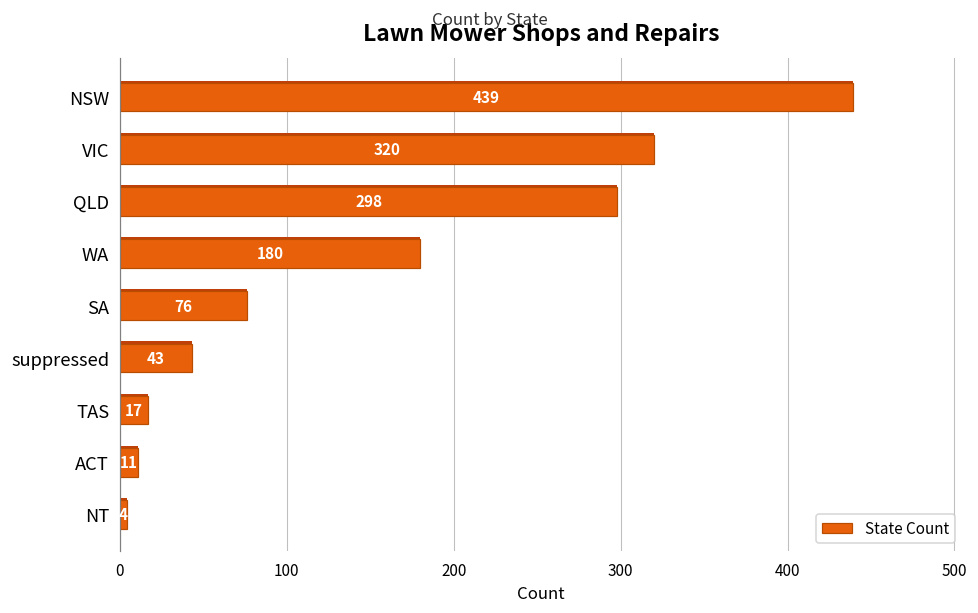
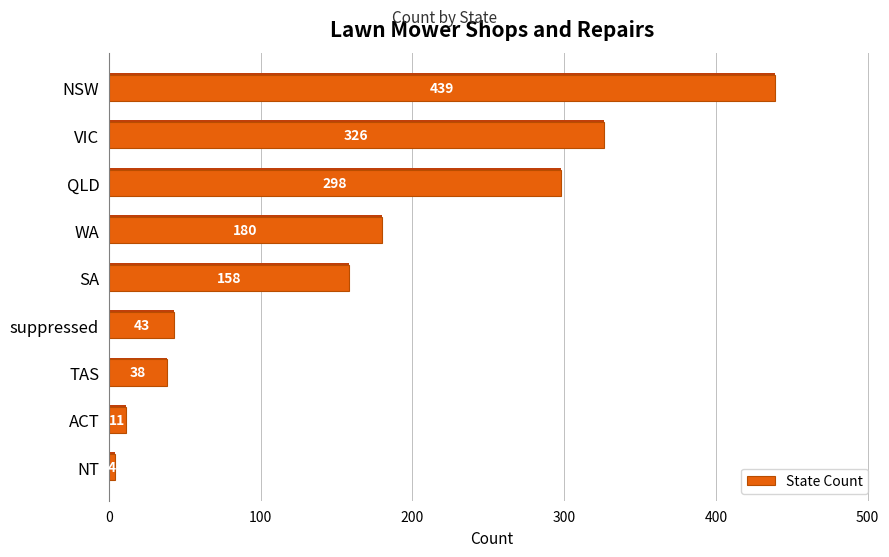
VIC: 320 -> 326
SA: 76 -> 158
TAS: 17 -> 38
